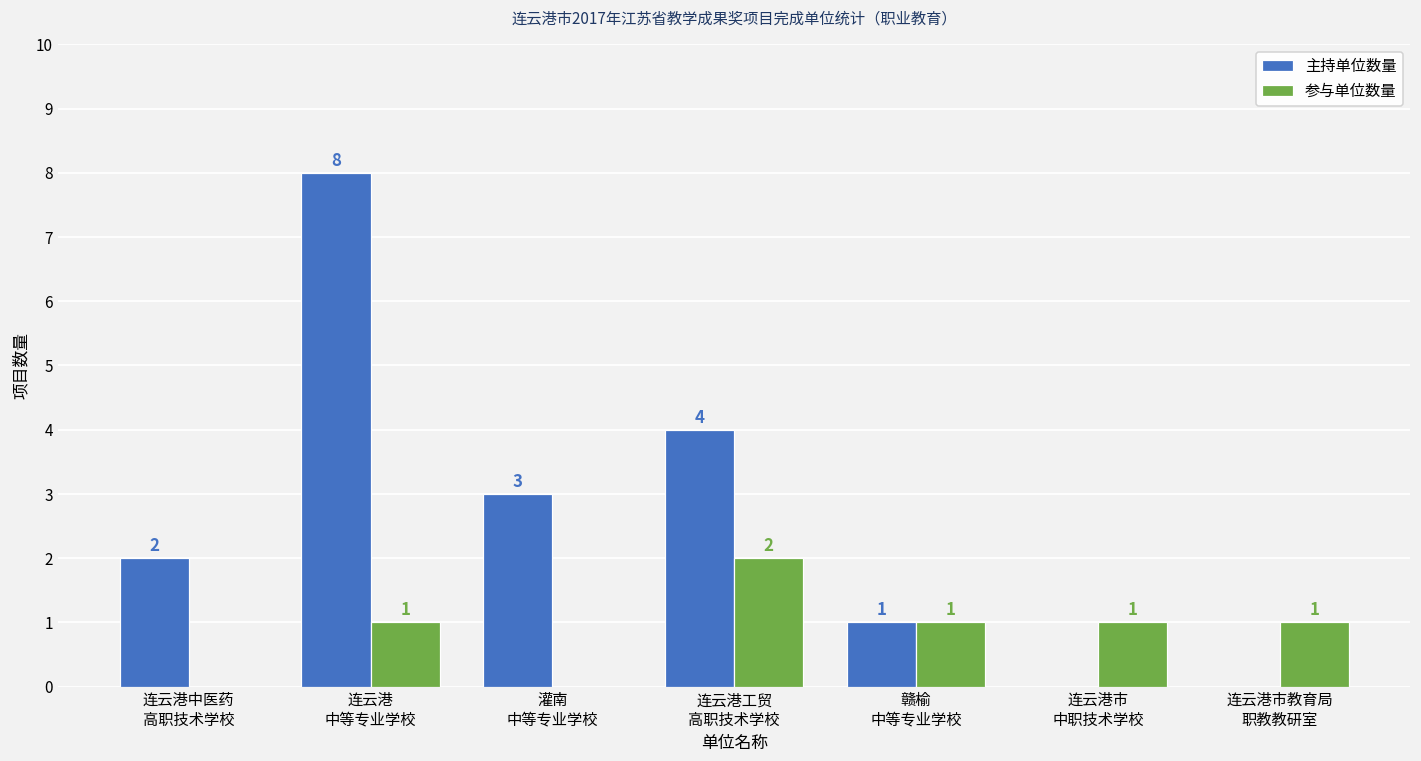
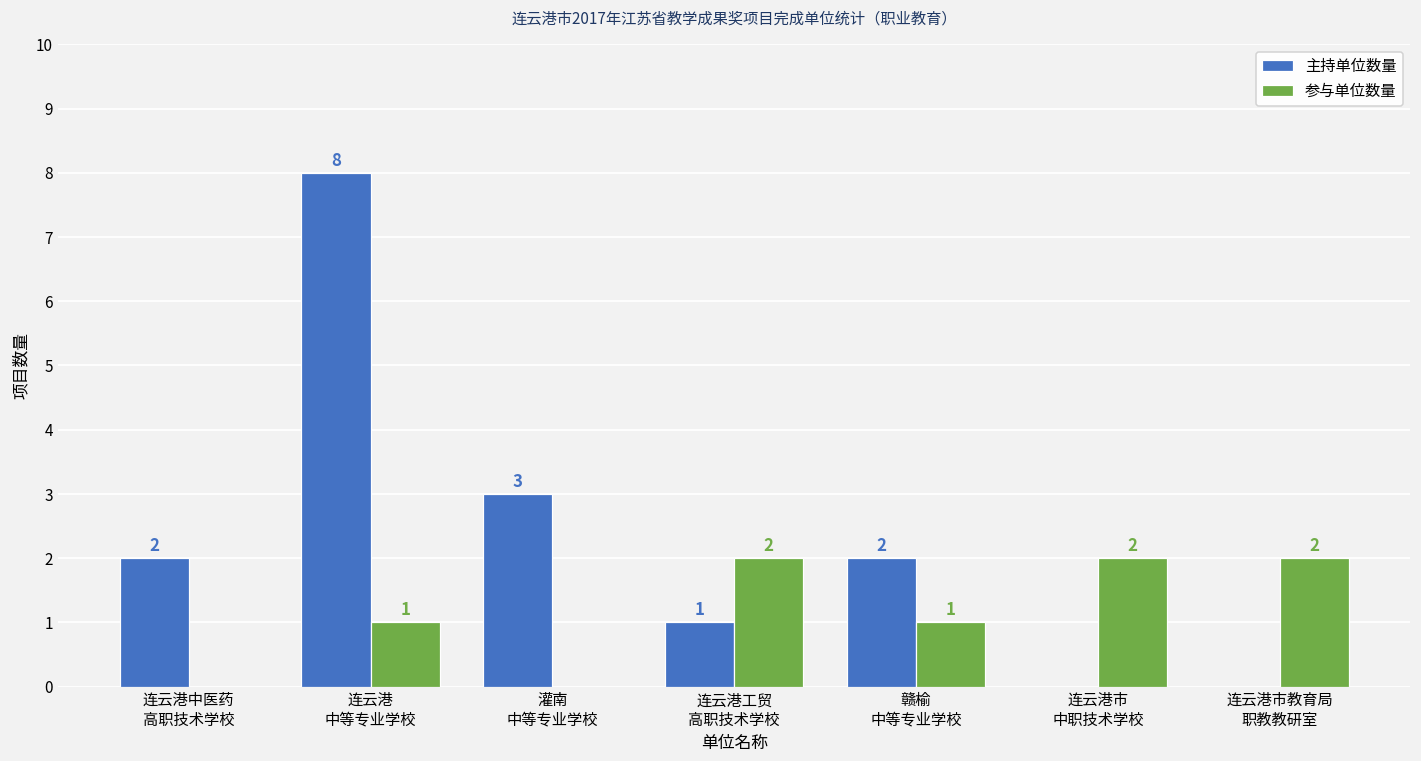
主持单位数量, 连云港工贸 高职技术学校: 4 -> 1
主持单位数量, 赣榆 中等专业学校: 1 -> 2
参与单位数量, 连云港市 中职技术学校: 1 -> 2
参与单位数量, 连云港市教育局 职教教研室: 1 -> 2
